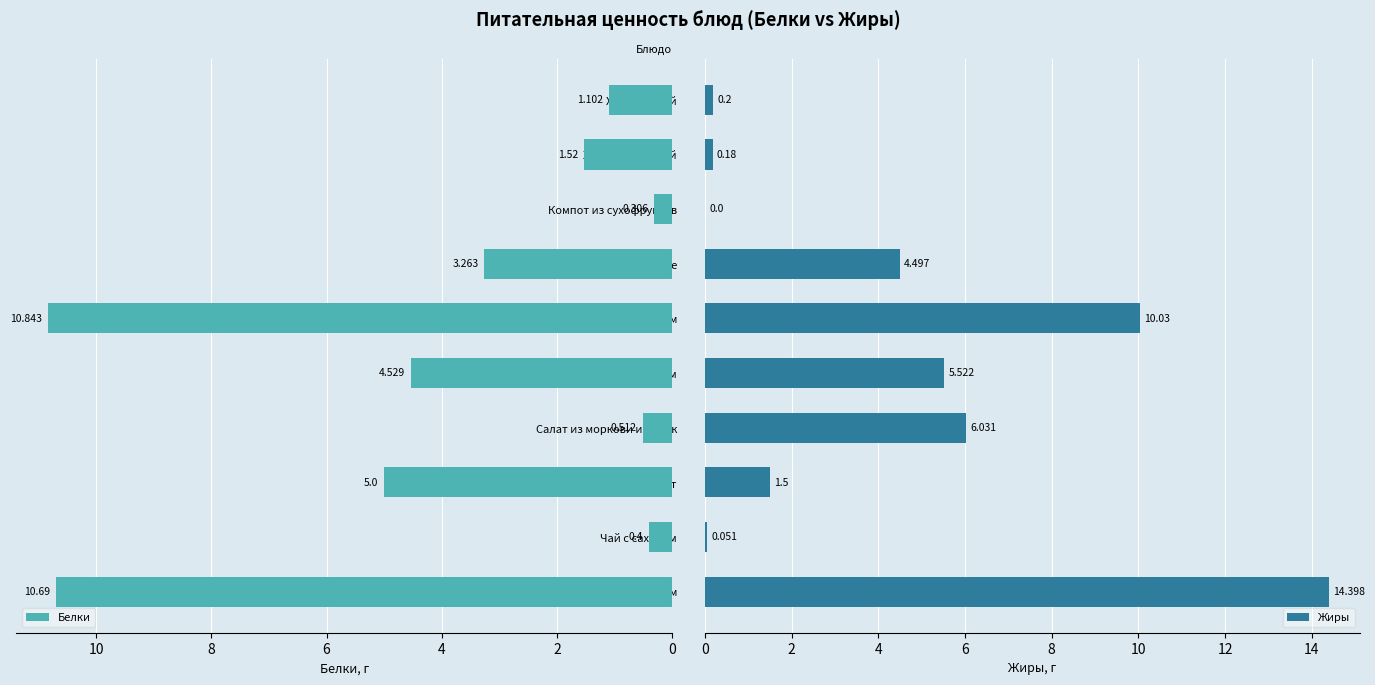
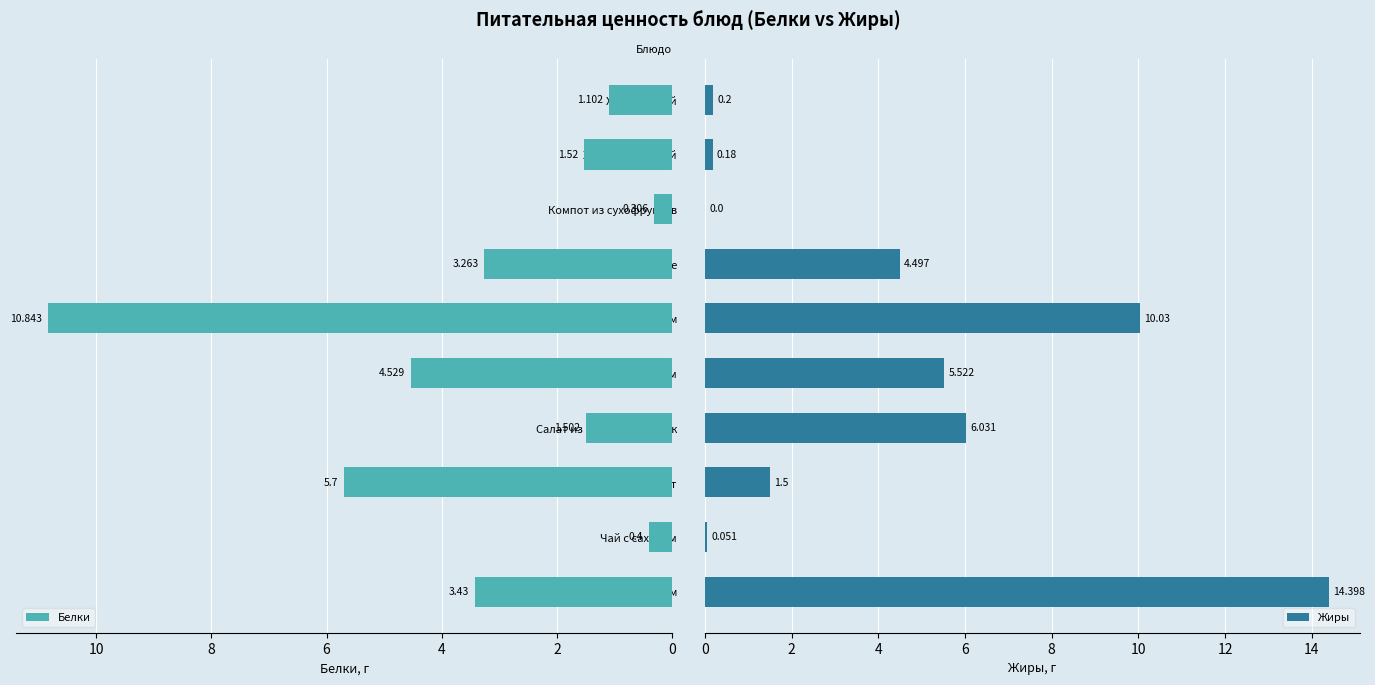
Блюдо, Салат из моркови и яблок: 0.512 -> 1.502
Блюдо, Йогурт: 5.0 -> 5.7
Блюдо, Оладьи с молоком сгущенным: 10.69 -> 3.43
